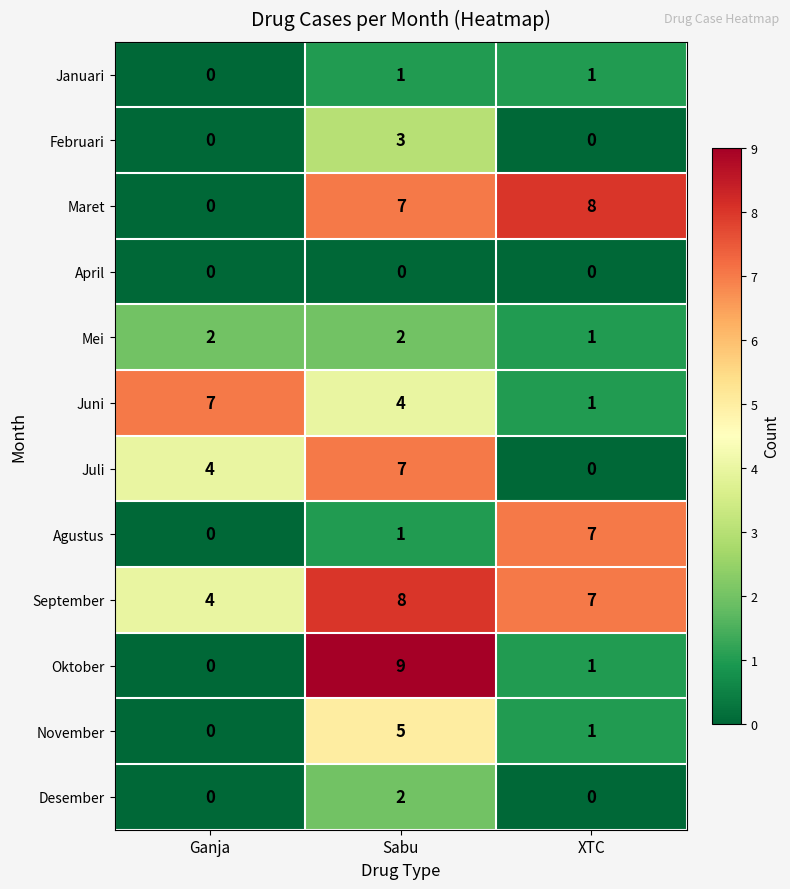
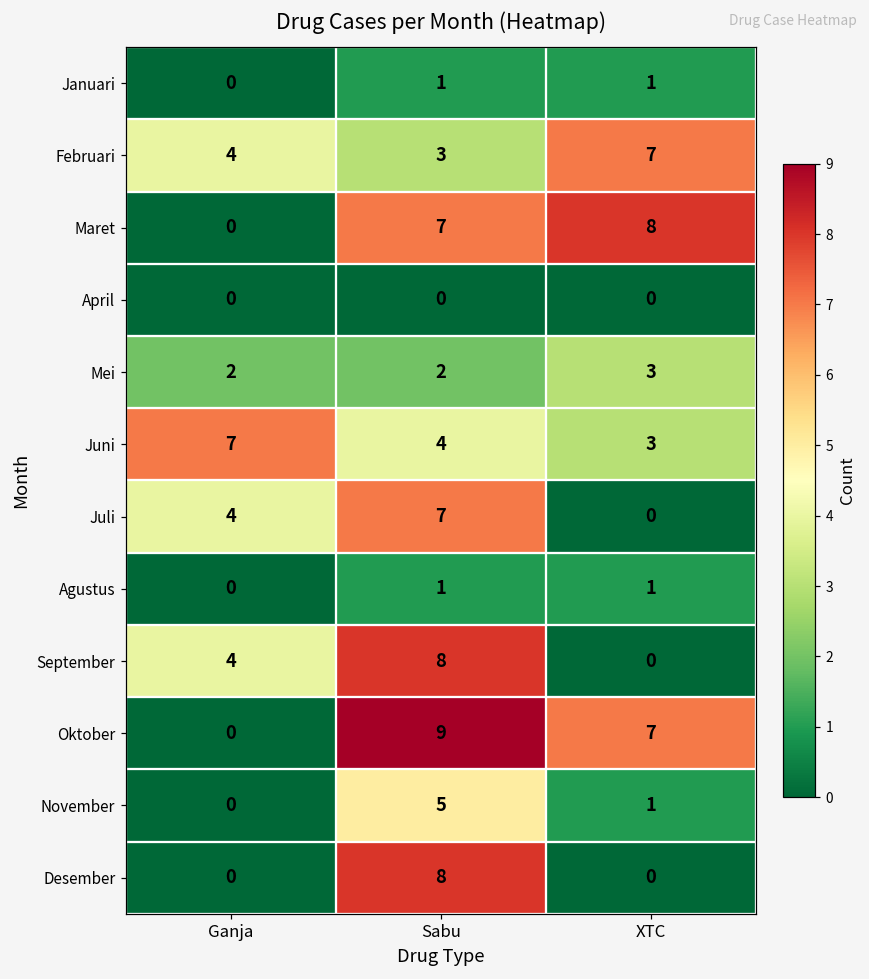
Februari, Ganja: 0 -> 4
Februari, XTC: 0 -> 7
Mei, XTC: 1 -> 3
Juni, XTC: 1 -> 3
Agustus, XTC: 7 -> 1
September, XTC: 7 -> 0
Oktober, XTC: 1 -> 7
Desember, Sabu: 2 -> 8
